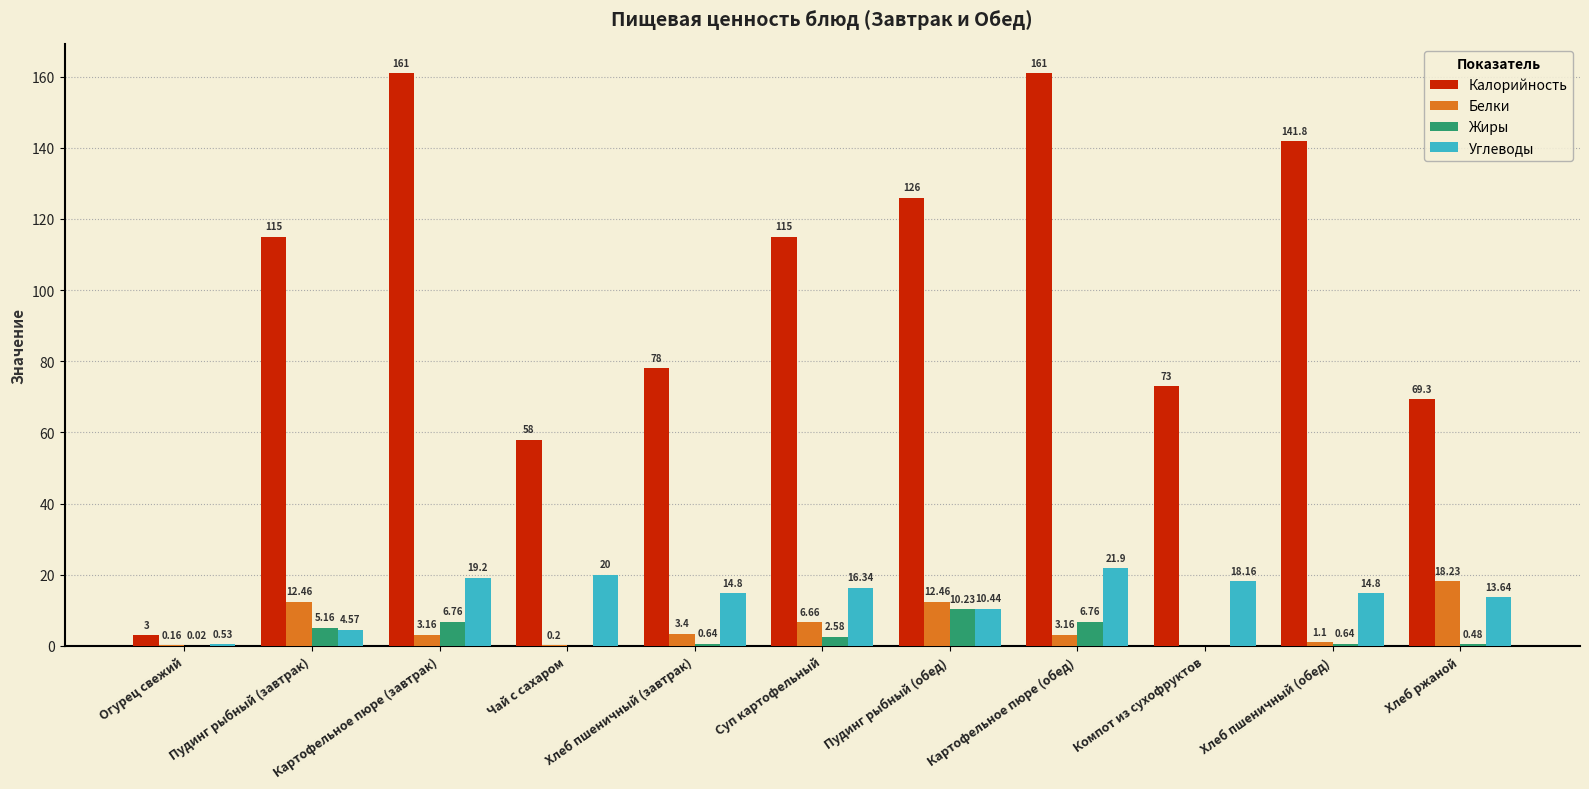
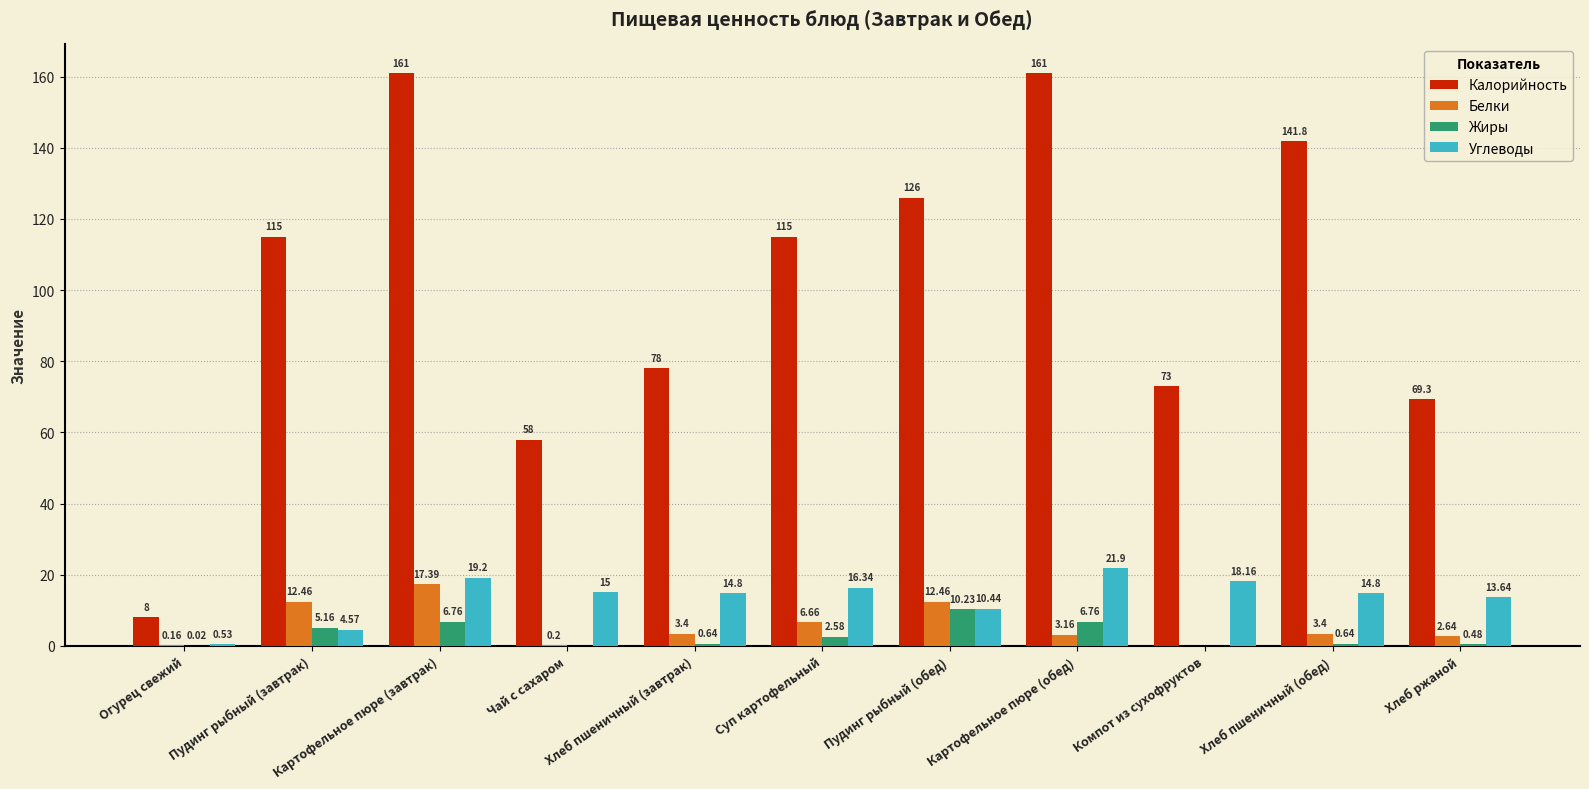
Калорийность, Огурец свежий: 3 -> 8
Белки, Картофельное пюре (завтрак): 3.16 -> 17.39
Углеводы, Чай с сахаром: 20 -> 15
Белки, Хлеб пшеничный (обед): 1.1 -> 3.4
Белки, Хлеб ржаной: 18.23 -> 2.64
